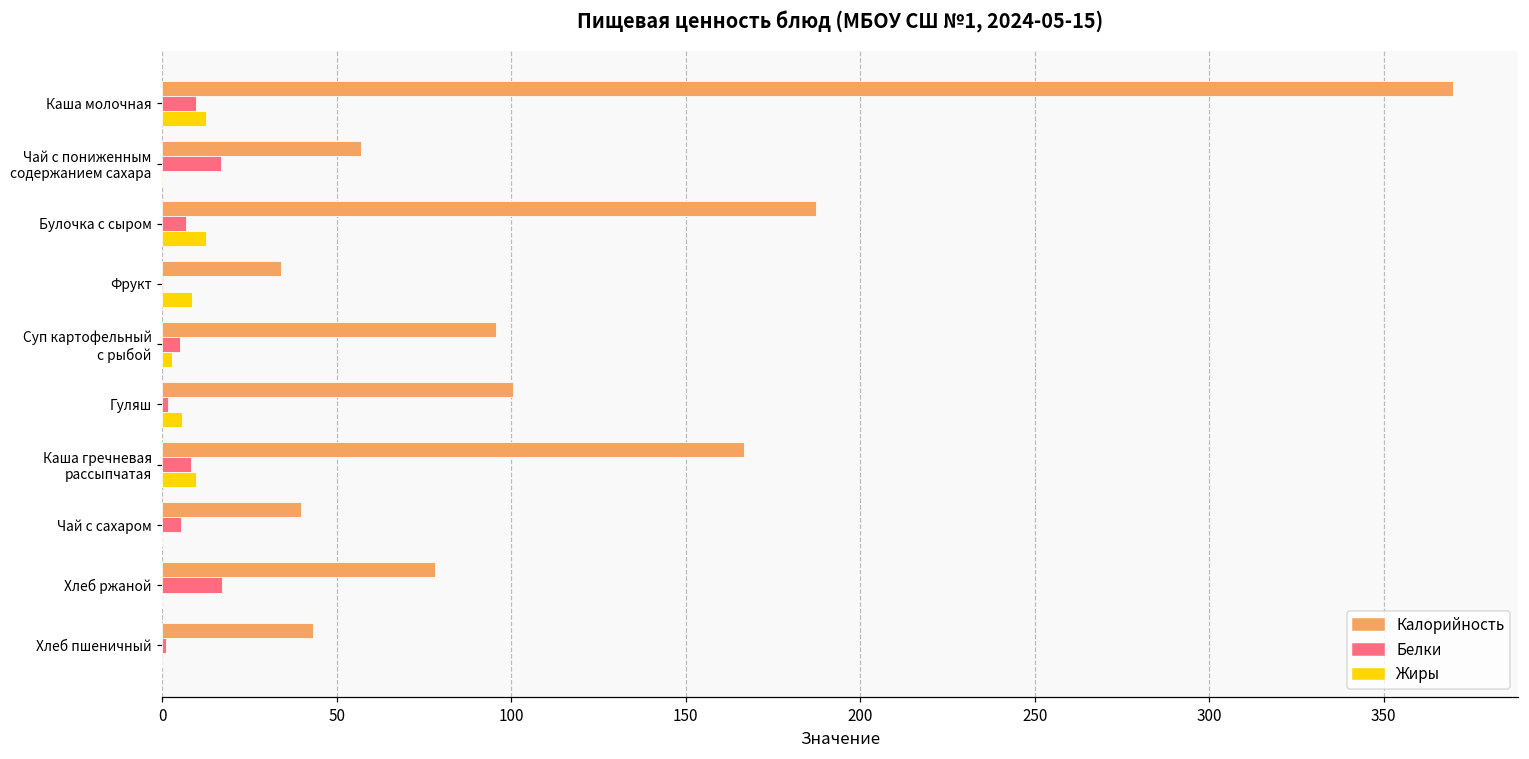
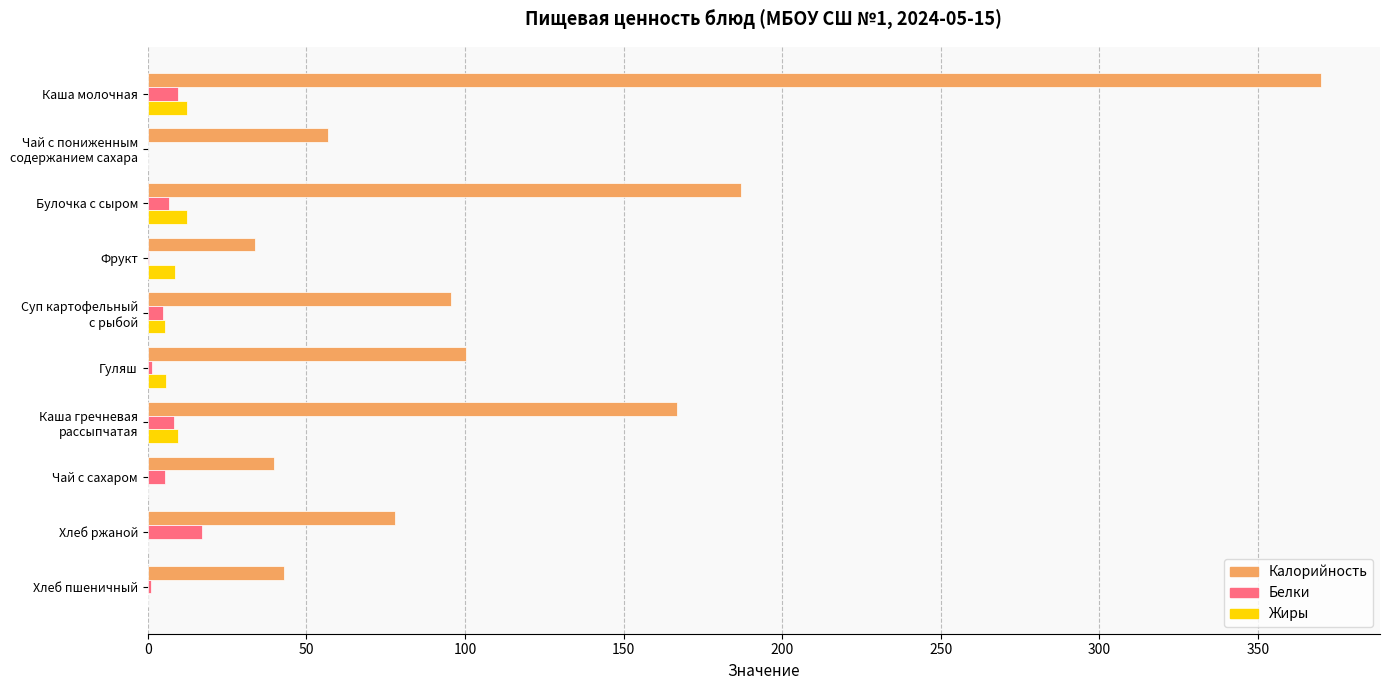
Белки, Чай с пониженным содержанием сахара: 17 -> 0
Жиры, Суп картофельный с рыбой: 3 -> 5
